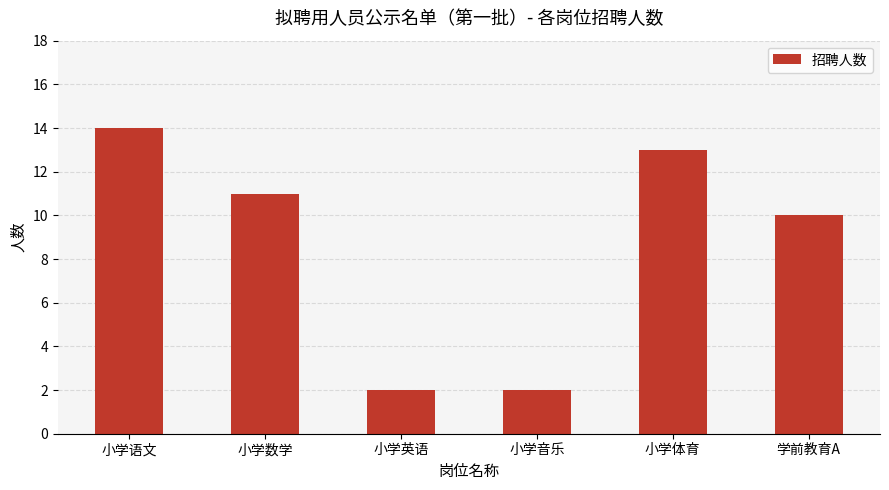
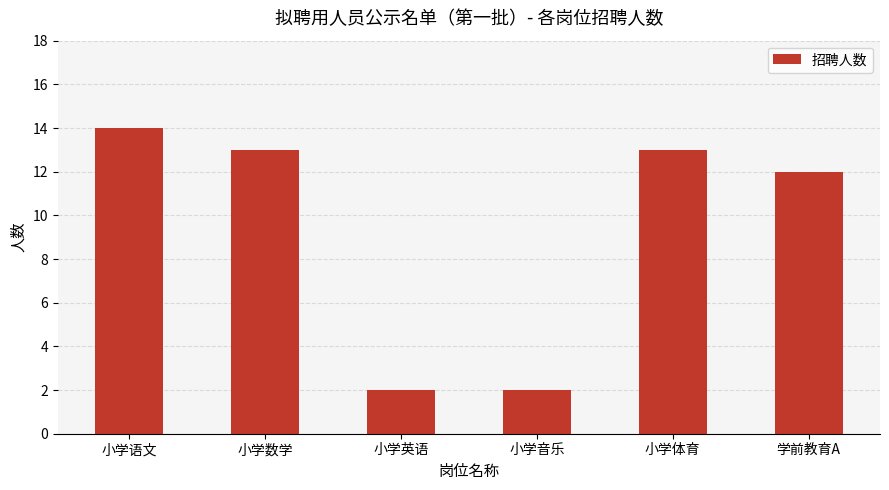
小学数学: 11 -> 13
学前教育A: 10 -> 12
